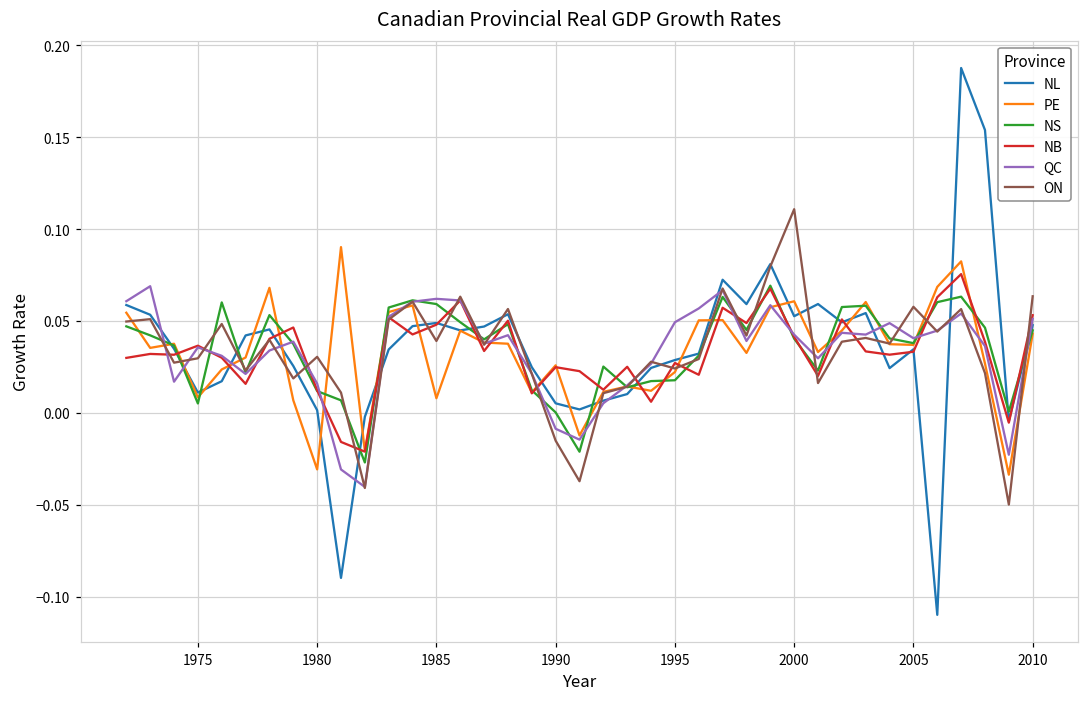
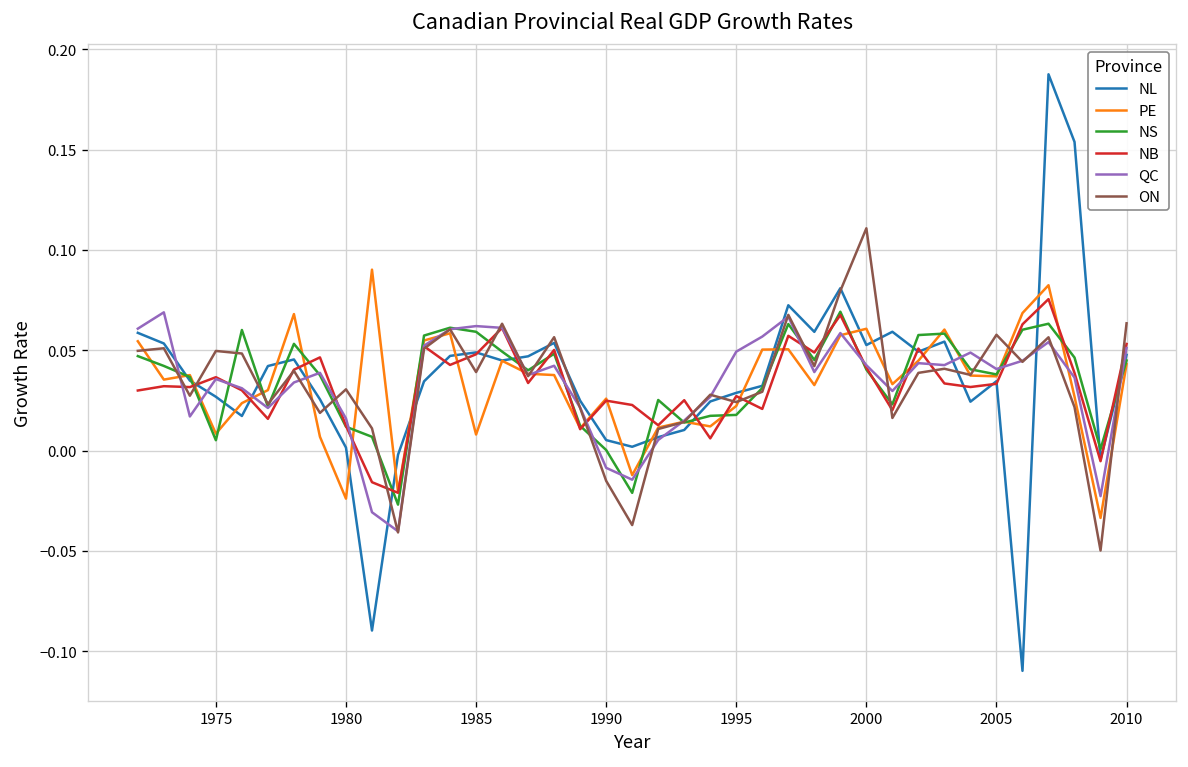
NL, 1975: 0.011 -> 0.027
ON, 1975: 0.030 -> 0.050
PE, 1980: -0.031 -> -0.024
